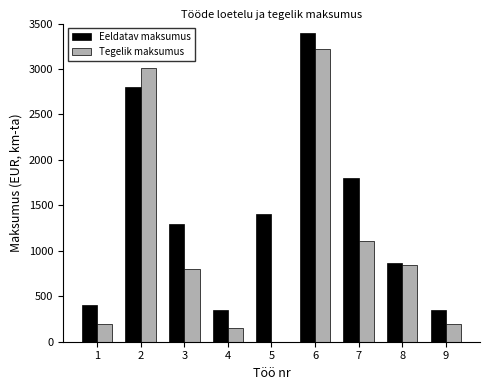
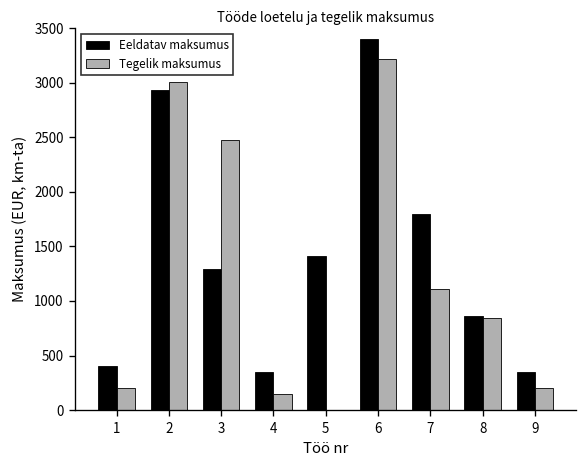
Eeldatav maksumus, 2: 2800 -> 2900
Tegelik maksumus, 3: 800 -> 2500
